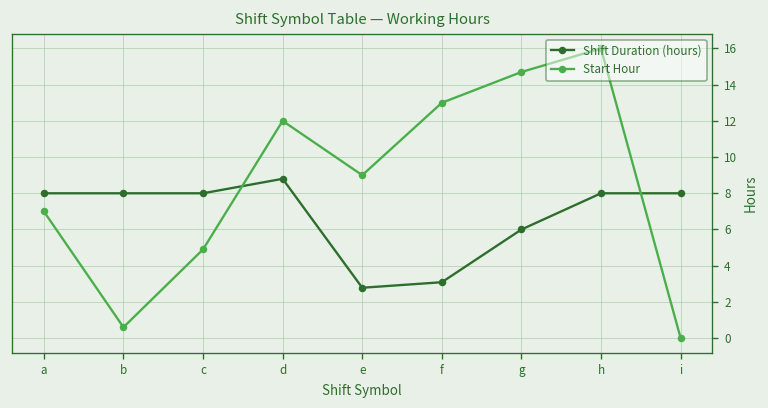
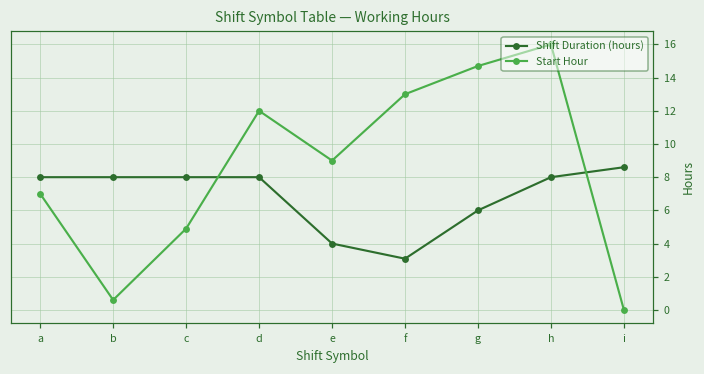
Shift Duration (hours), d: 8.8 -> 8.0
Shift Duration (hours), e: 2.8 -> 4.0
Shift Duration (hours), i: 8.0 -> 8.6
